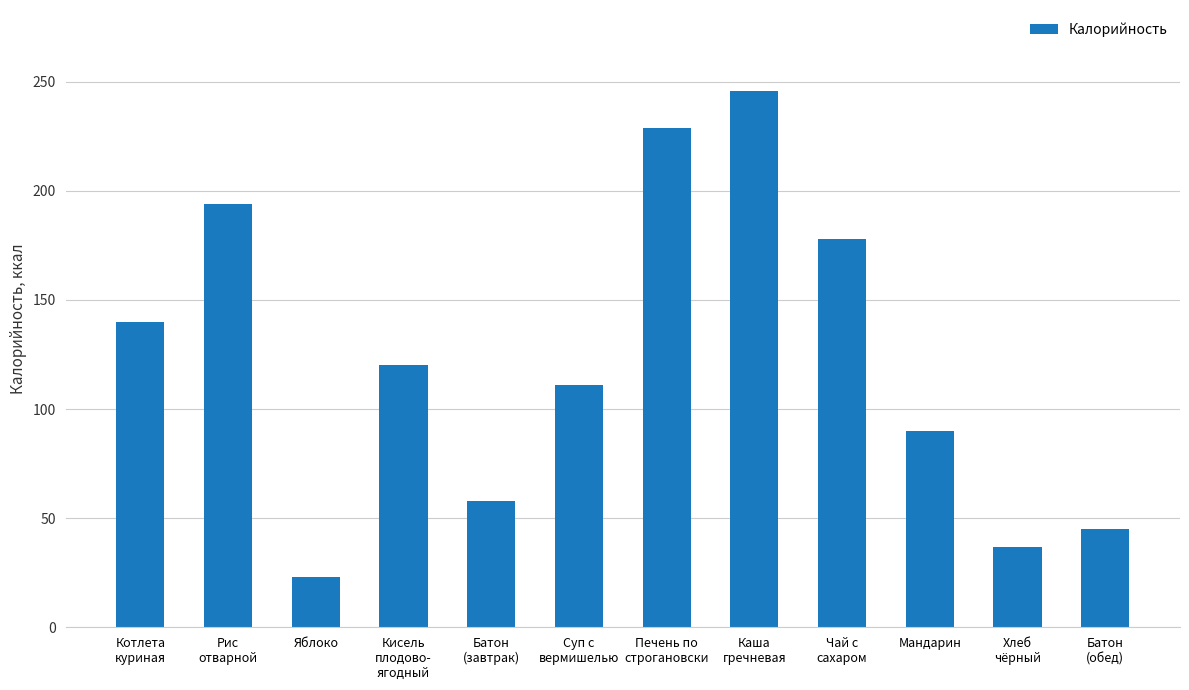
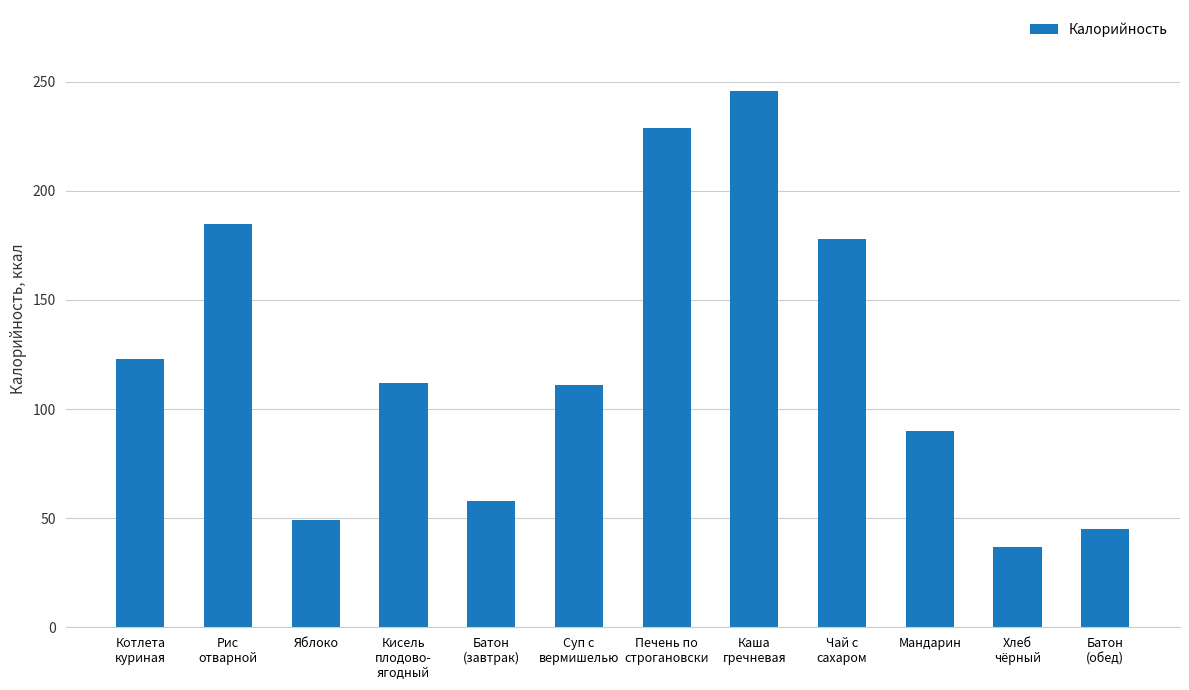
Котлета куриная: 140 -> 123
Рис отварной: 194 -> 185
Яблоко: 23 -> 49
Кисель плодово- ягодный: 120 -> 112
